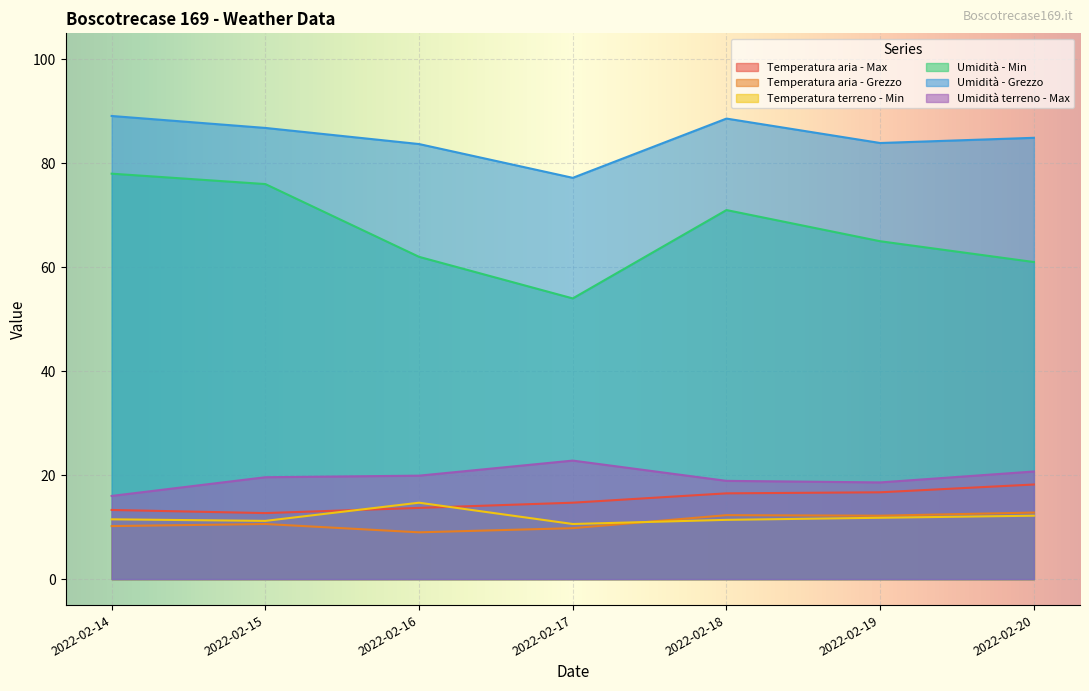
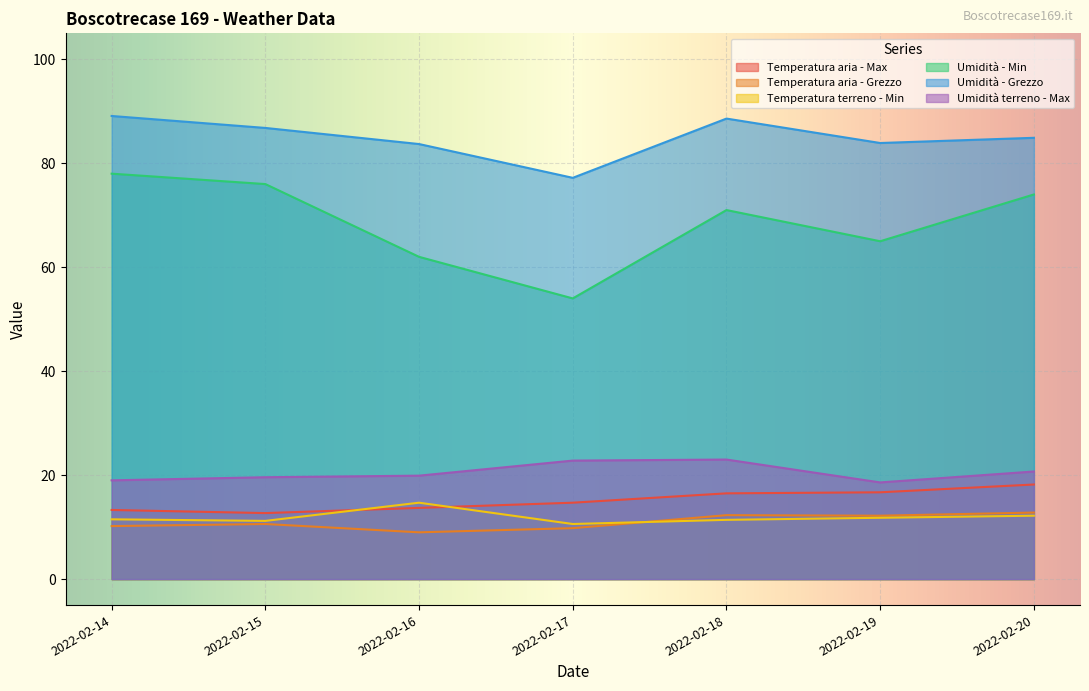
Umidità terreno - Max, 2022-02-14: 16 -> 19
Umidità terreno - Max, 2022-02-18: 19 -> 23
Umidità - Min, 2022-02-20: 61 -> 74
